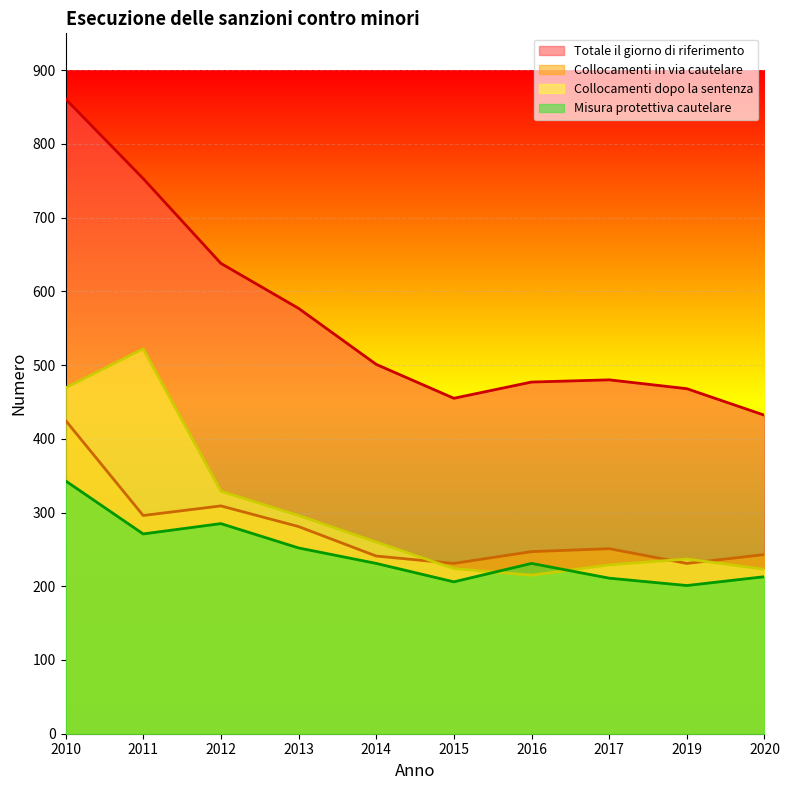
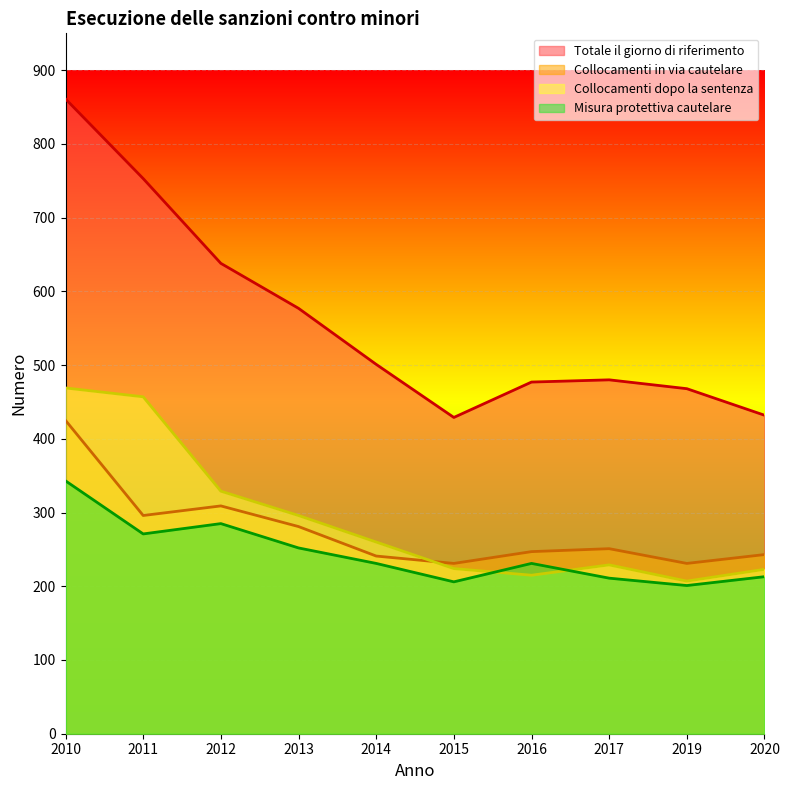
Collocamenti dopo la sentenza, 2011: 520 -> 460
Totale il giorno di riferimento, 2015: 460 -> 430
Collocamenti dopo la sentenza, 2019: 240 -> 210
